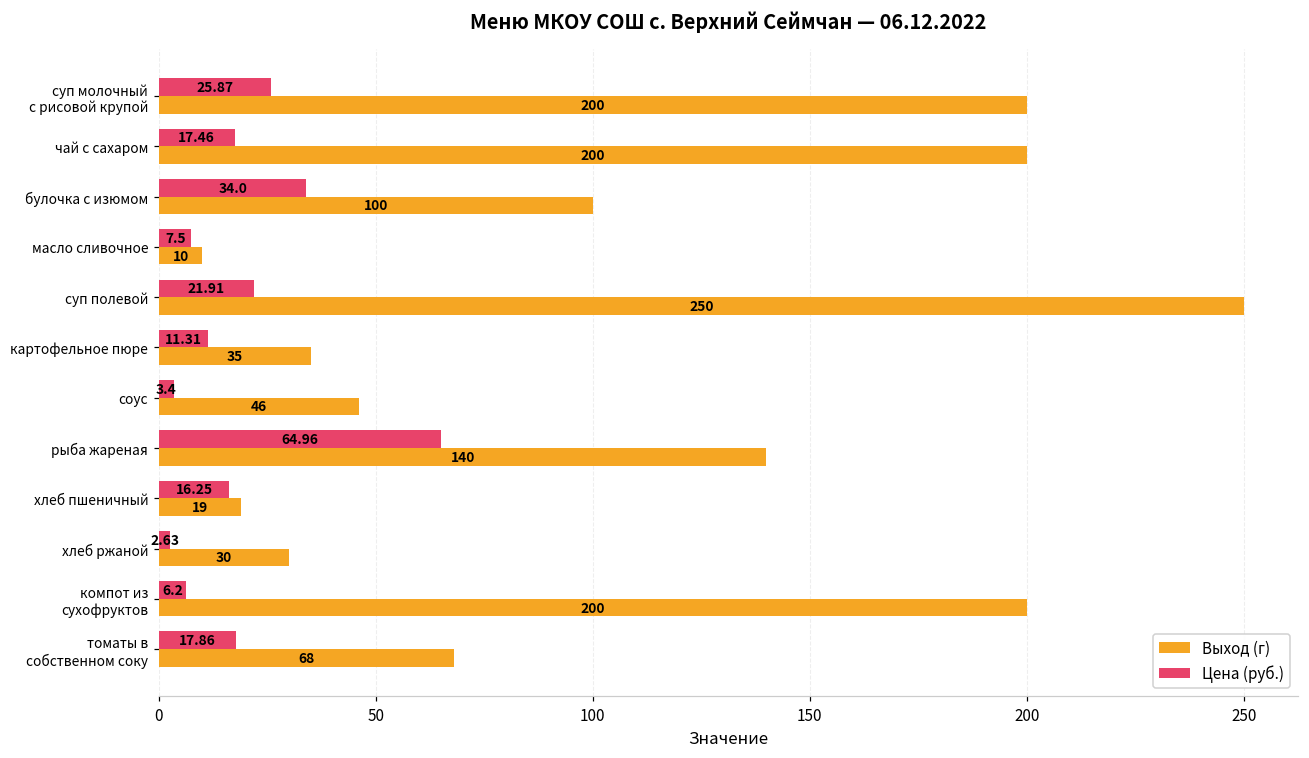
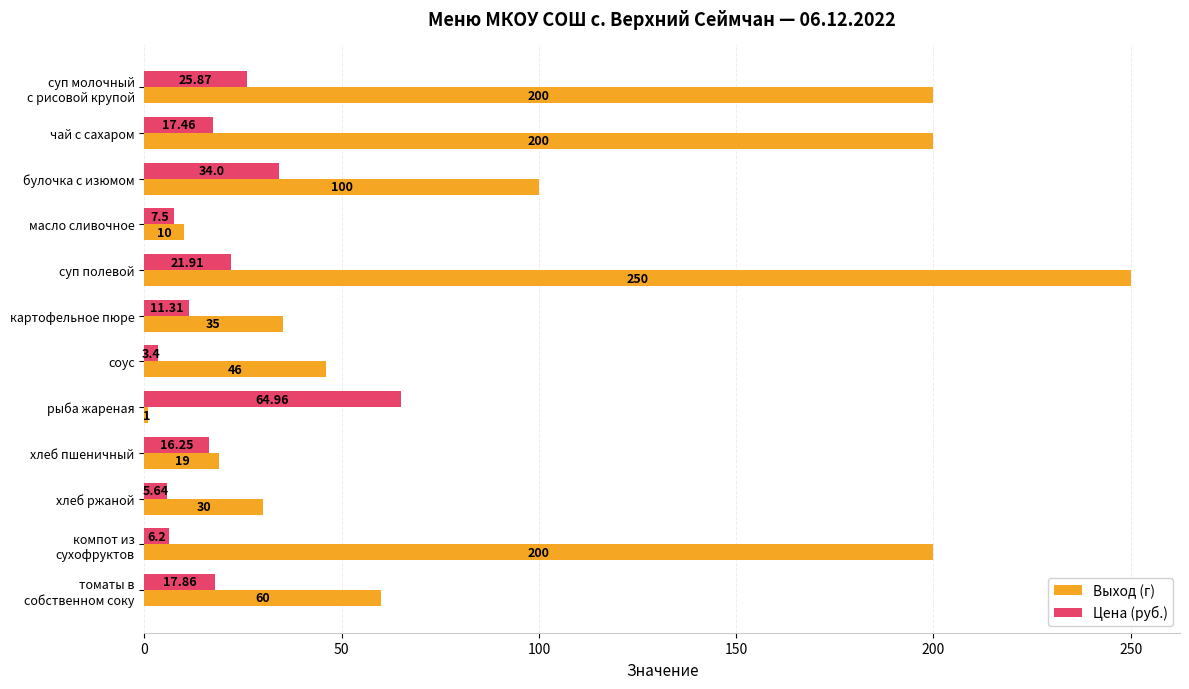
Выход (г), рыба жареная: 140 -> 1
Цена (руб.), хлеб ржаной: 2.63 -> 5.64
Выход (г), томаты в собственном соку: 68 -> 60
